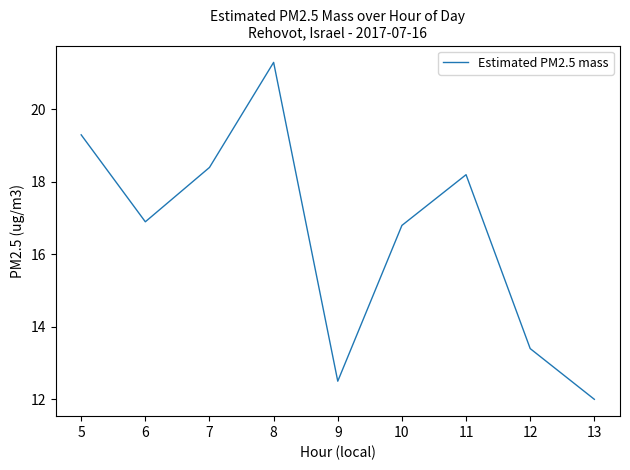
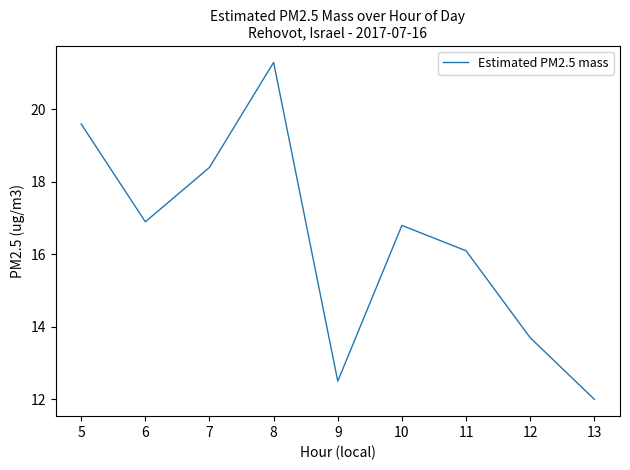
5: 19.3 -> 19.6
11: 18.2 -> 16.1
12: 13.4 -> 13.7
